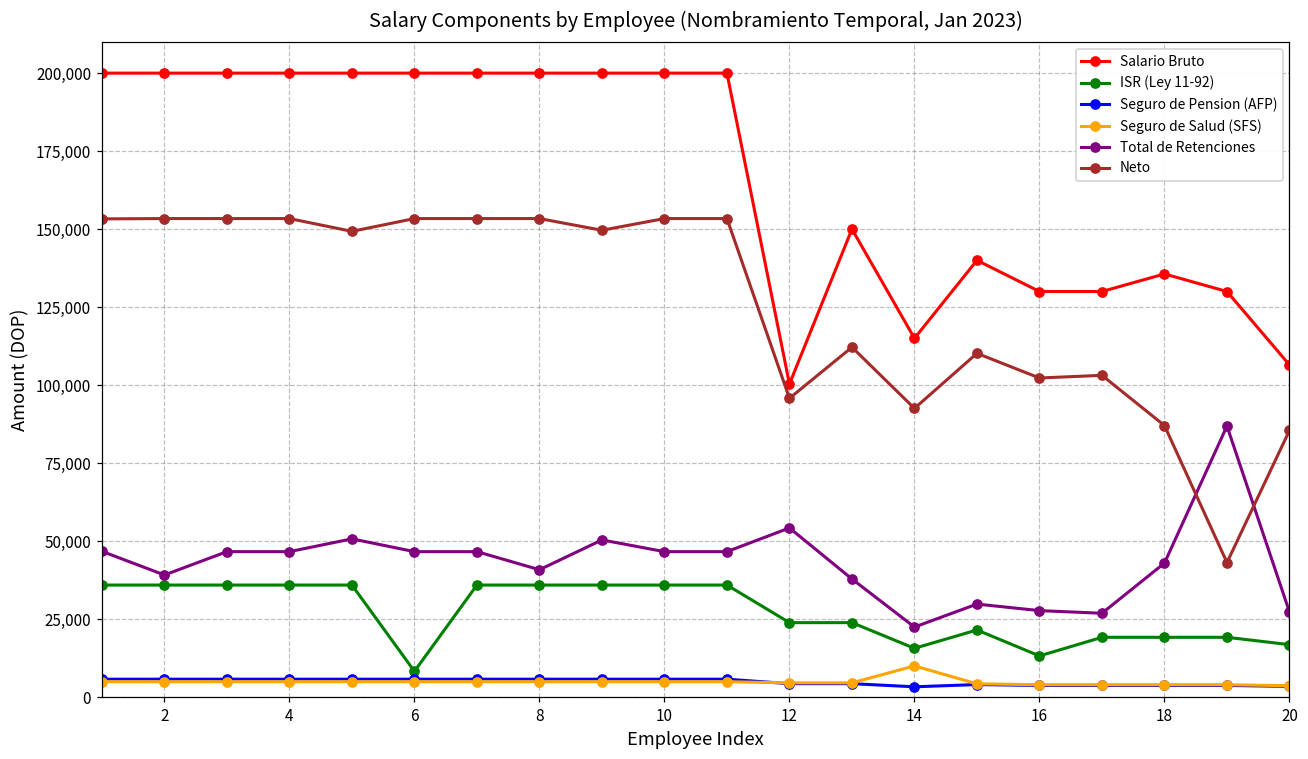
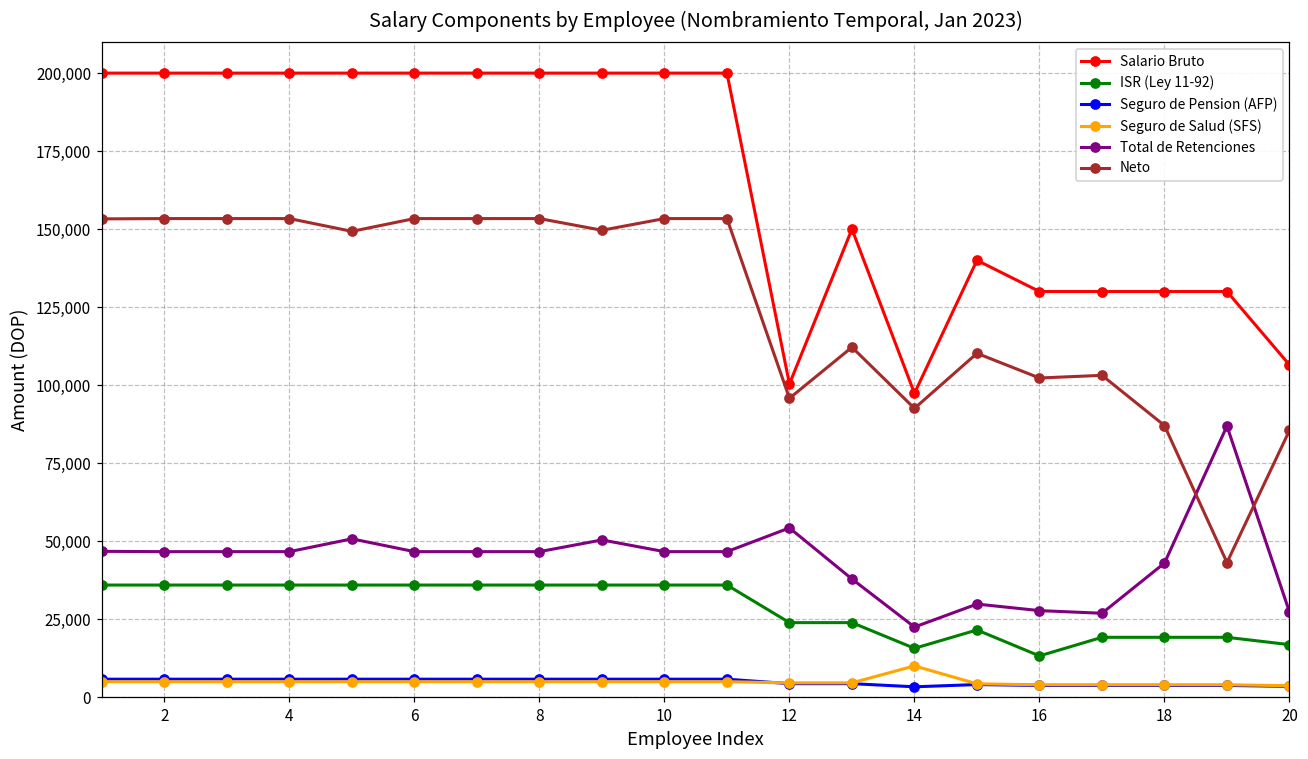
Total de Retenciones, 2: 39,000 -> 47,000
ISR (Ley 11-92), 6: 8,000 -> 36,000
Total de Retenciones, 8: 41,000 -> 47,000
Salario Bruto, 14: 115,000 -> 97,000
Salario Bruto, 18: 136,000 -> 130,000
